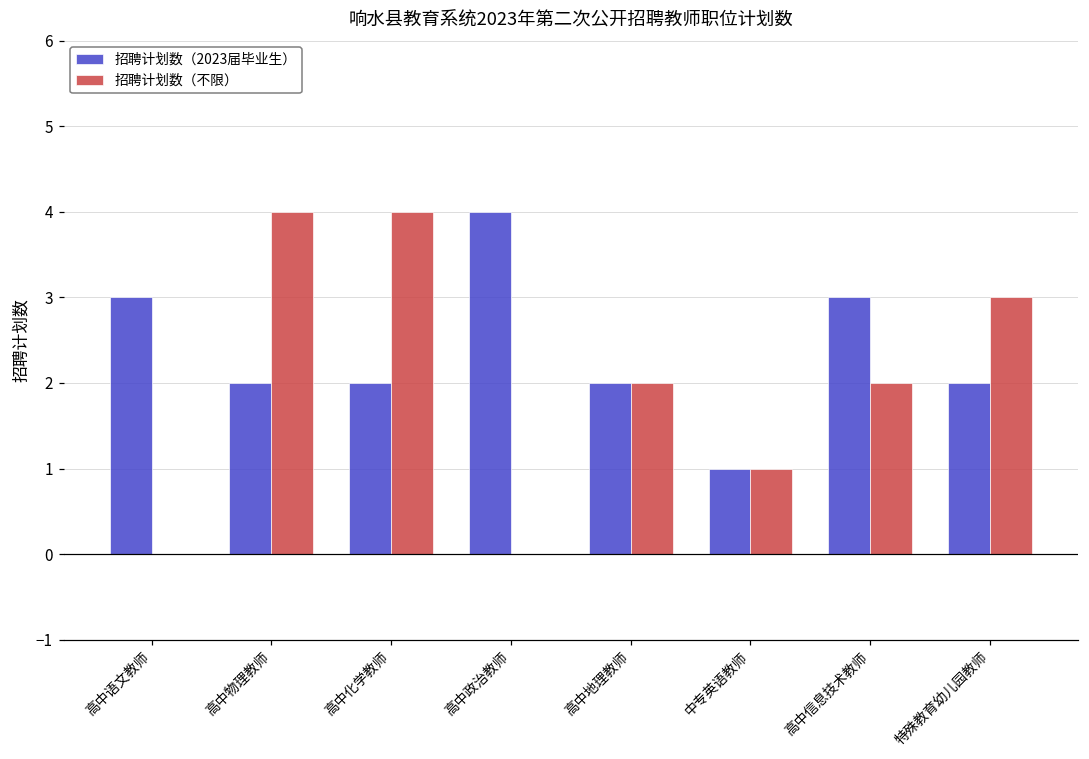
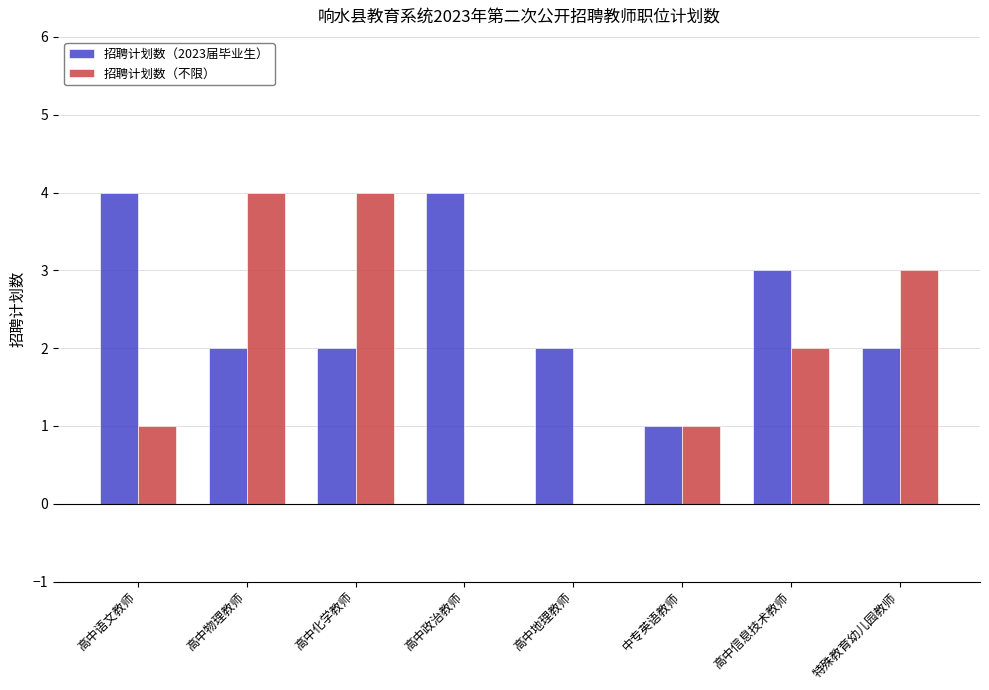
招聘计划数（2023届毕业生）, 高中语文教师: 3 -> 4
招聘计划数（不限）, 高中语文教师: 0 -> 1
招聘计划数（不限）, 高中地理教师: 2 -> 0
